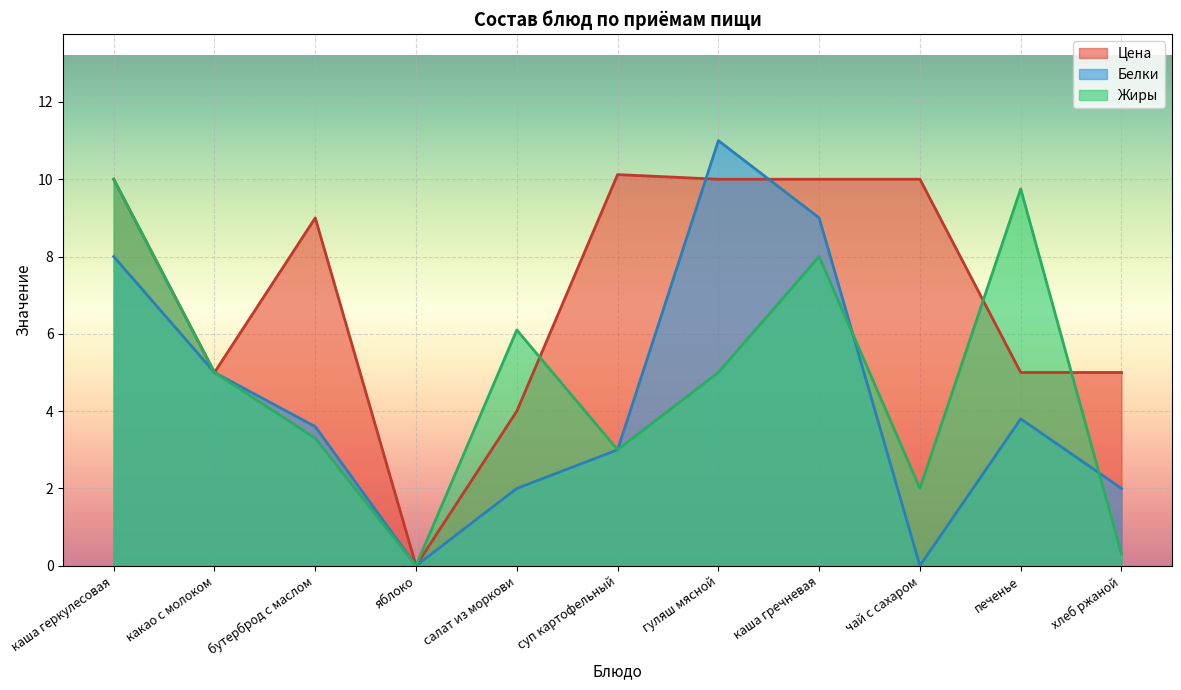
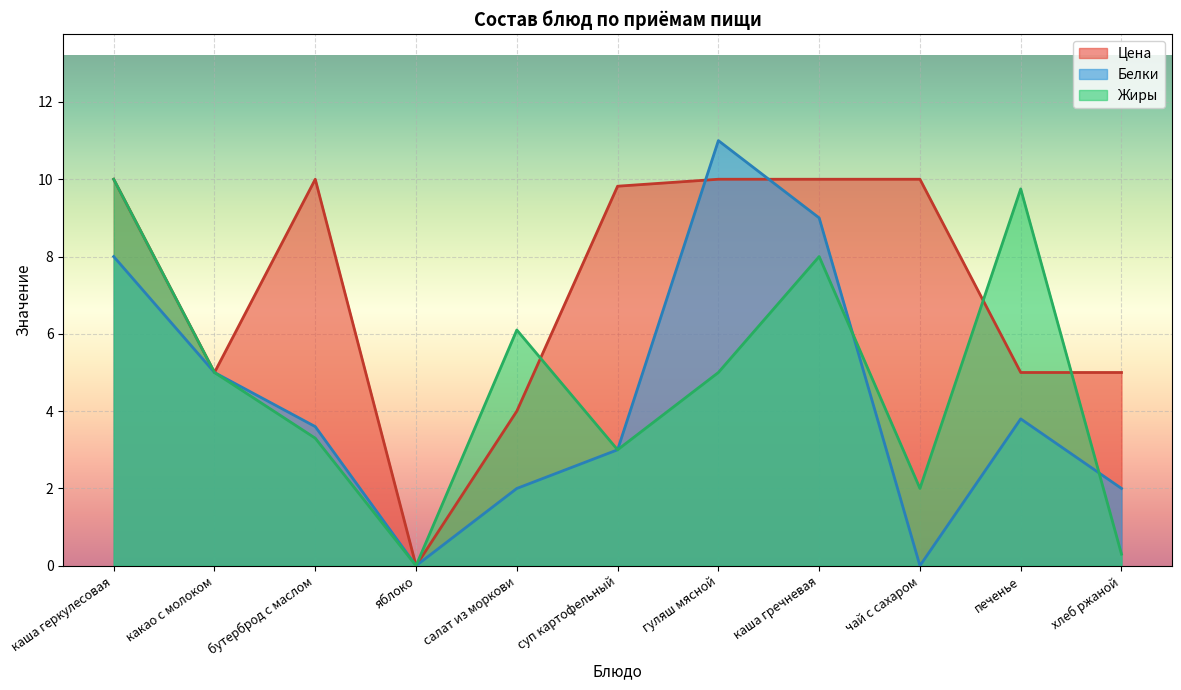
Цена, бутерброд с маслом: 9 -> 10
Цена, суп картофельный: 10.1 -> 9.8
